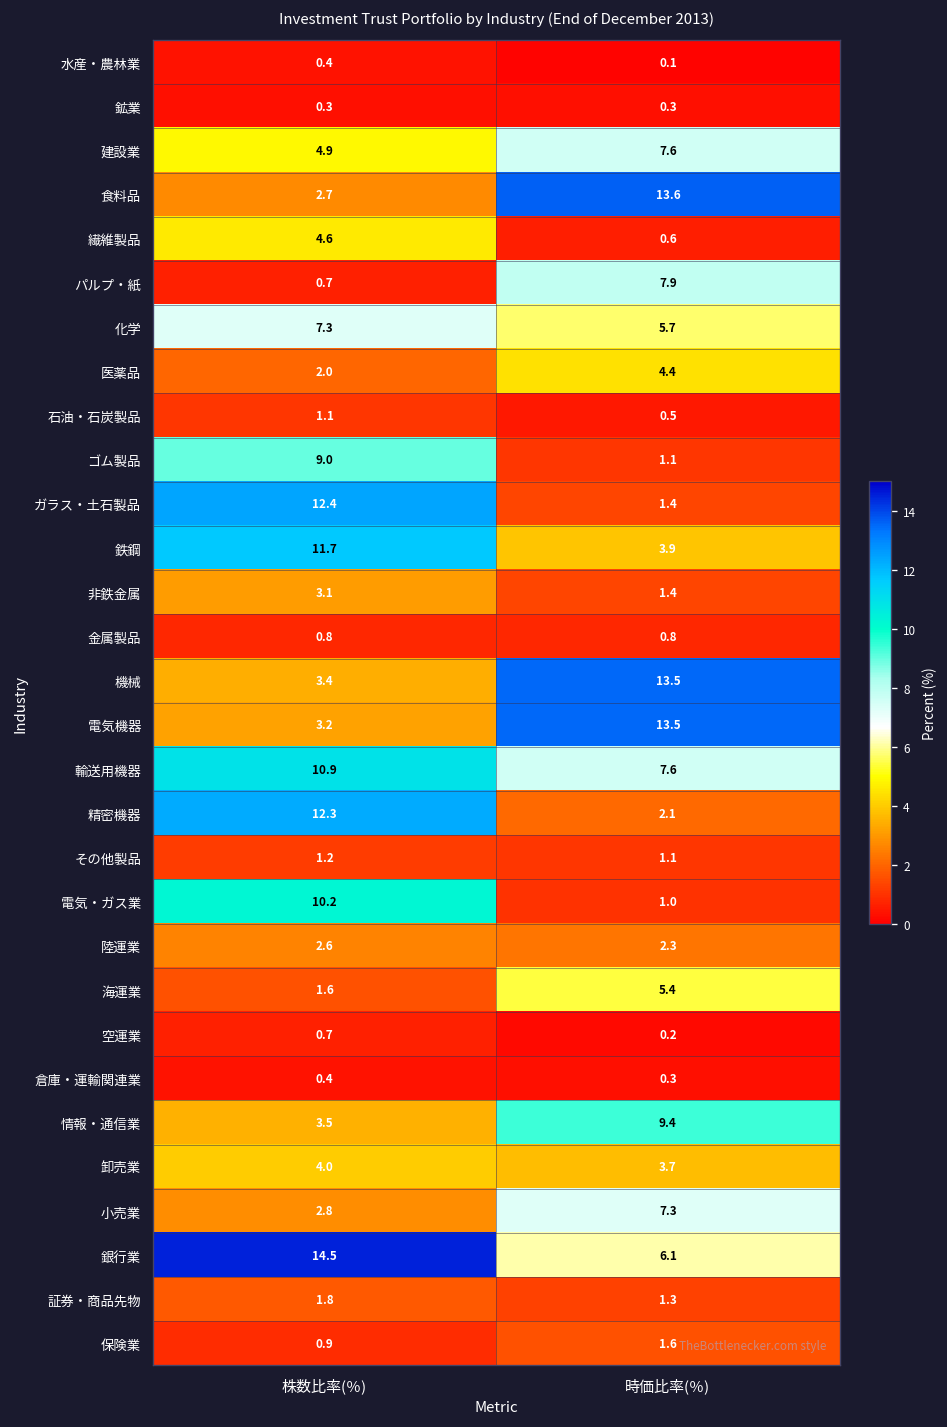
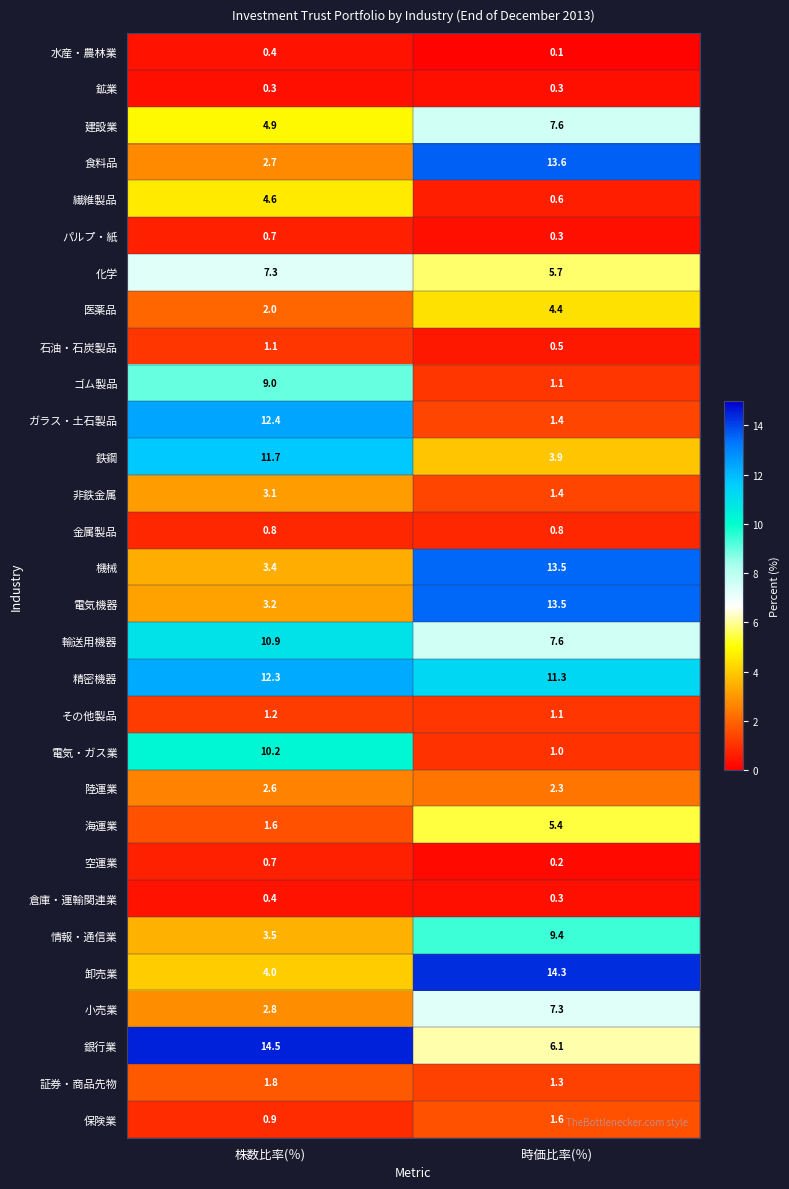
パルプ・紙, 時価比率(％): 7.9 -> 0.3
精密機器, 時価比率(％): 2.1 -> 11.3
卸売業, 時価比率(％): 3.7 -> 14.3
